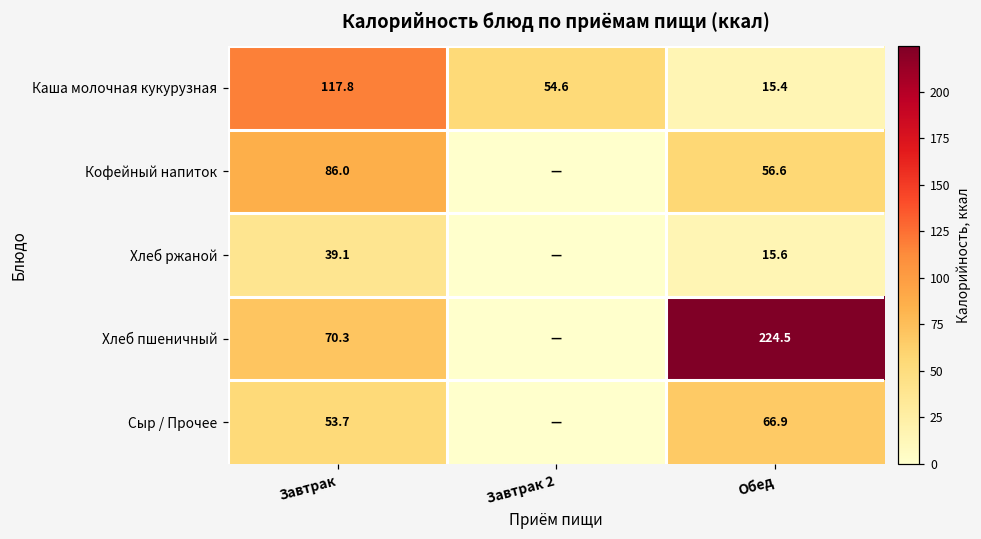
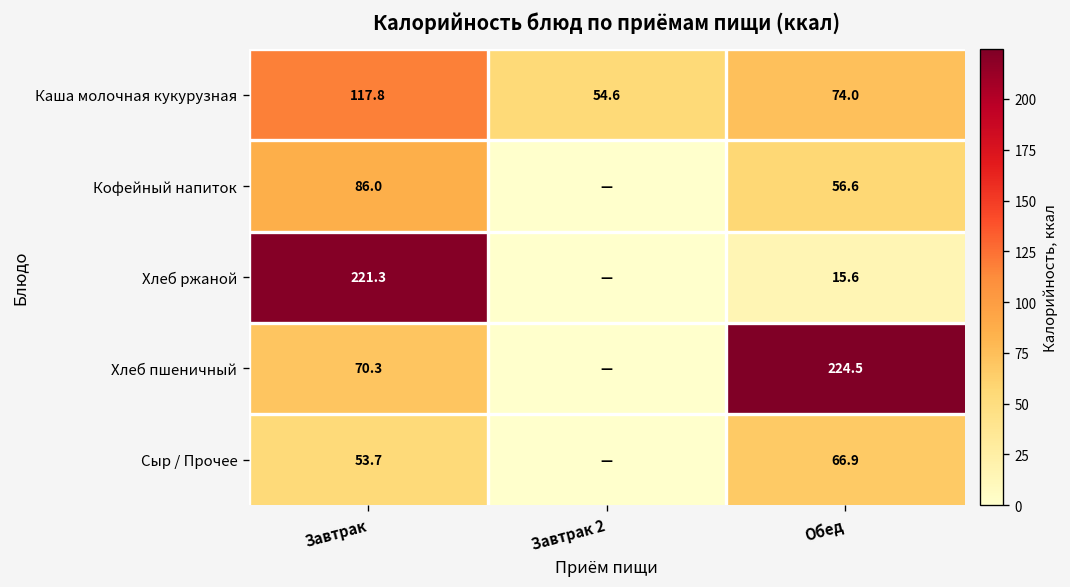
Каша молочная кукурузная, Обед: 15.4 -> 74.0
Хлеб ржаной, Завтрак: 39.1 -> 221.3
